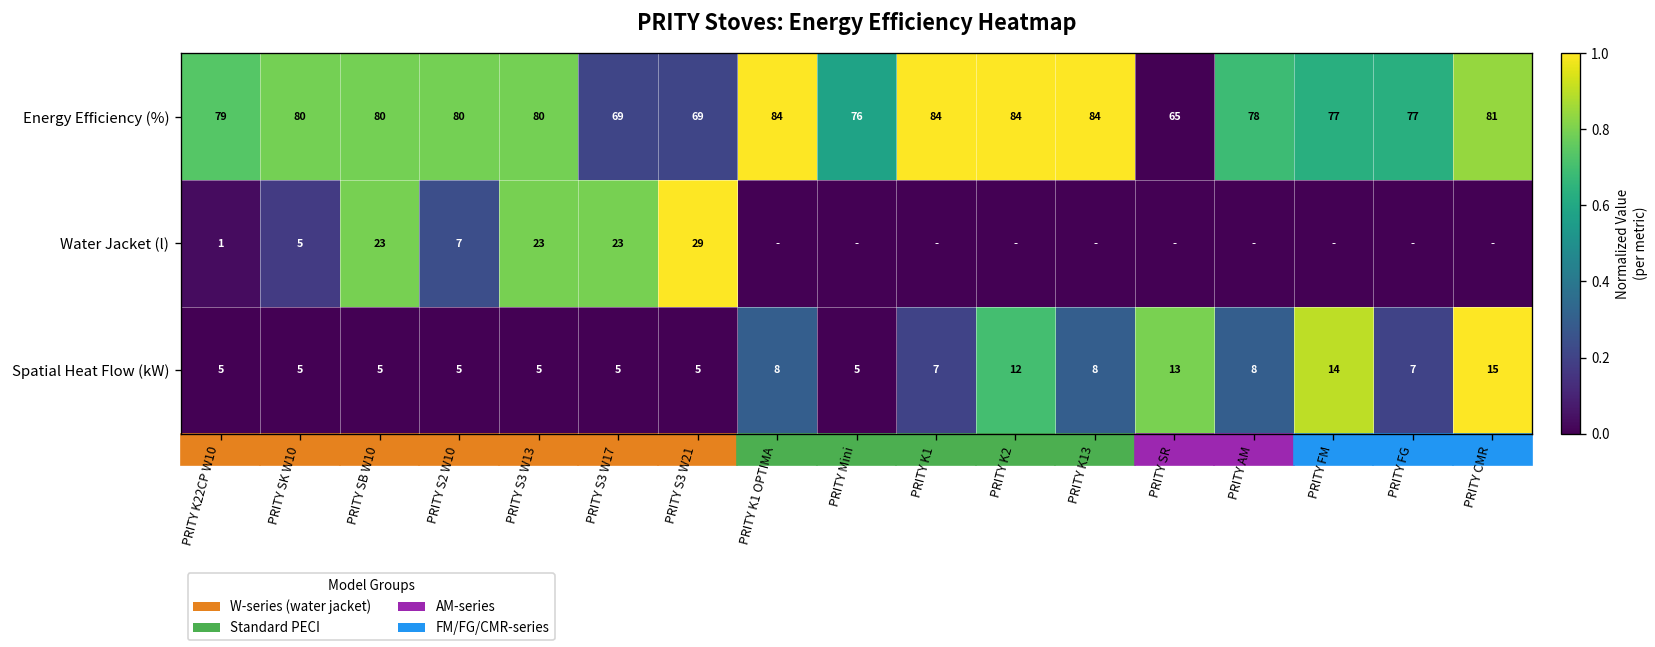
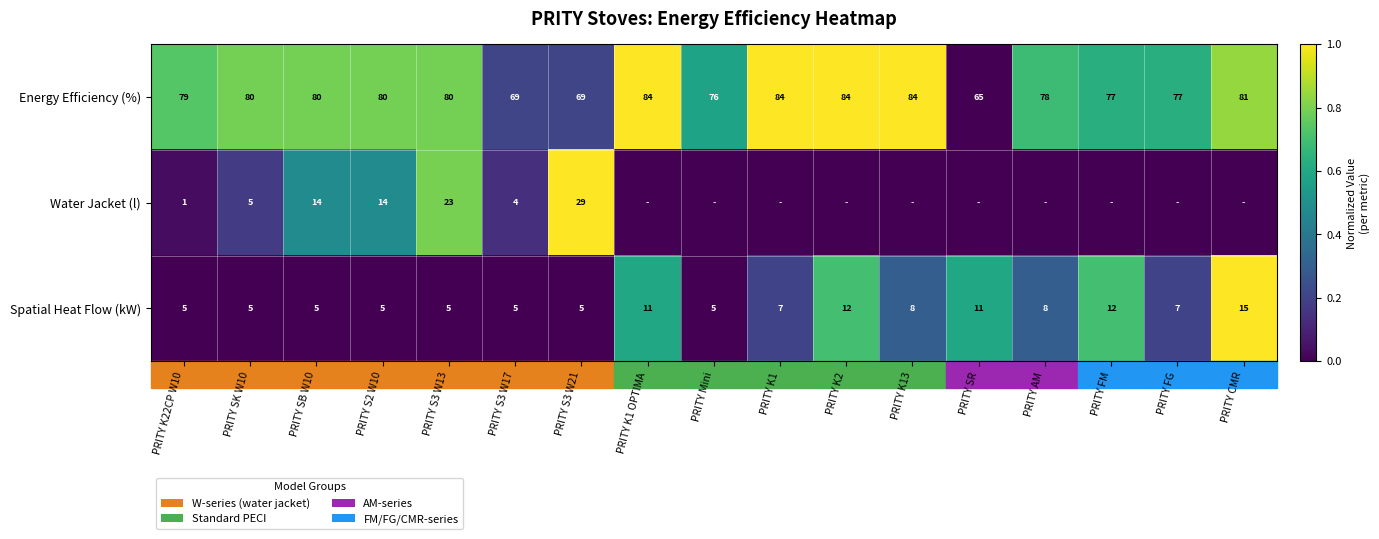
Water Jacket (l), PRITY SB W10: 23 -> 14
Water Jacket (l), PRITY S2 W10: 7 -> 14
Water Jacket (l), PRITY S3 W17: 23 -> 4
Spatial Heat Flow (kW), PRITY K1 OPTIMA: 8 -> 11
Spatial Heat Flow (kW), PRITY SR: 13 -> 11
Spatial Heat Flow (kW), PRITY FM: 14 -> 12
